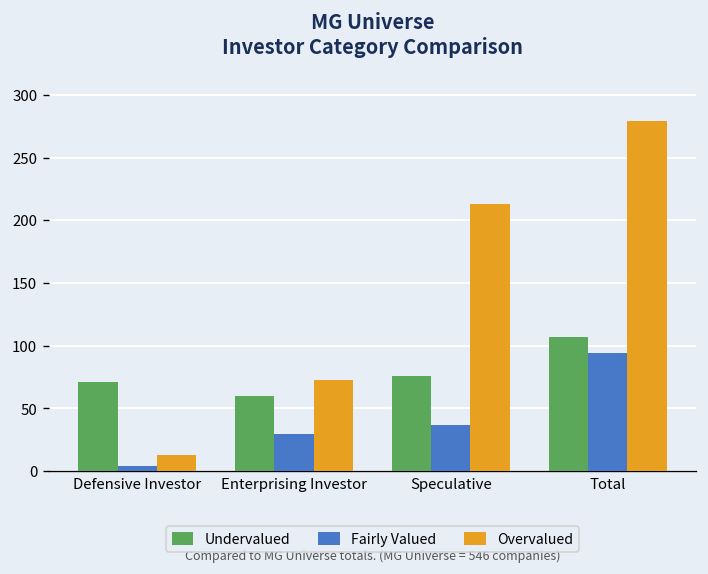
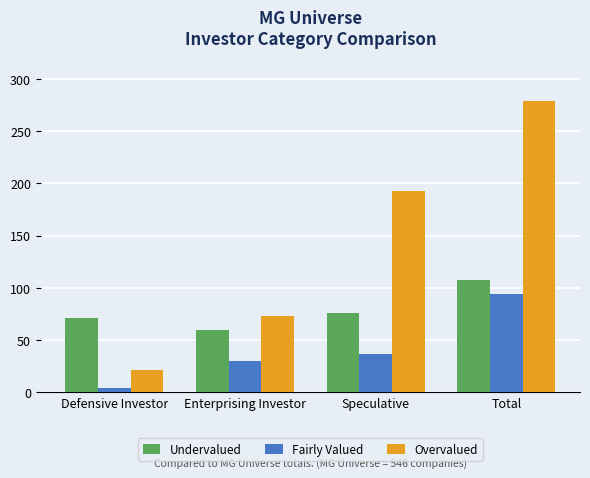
Overvalued, Defensive Investor: 13 -> 21
Overvalued, Speculative: 213 -> 193
